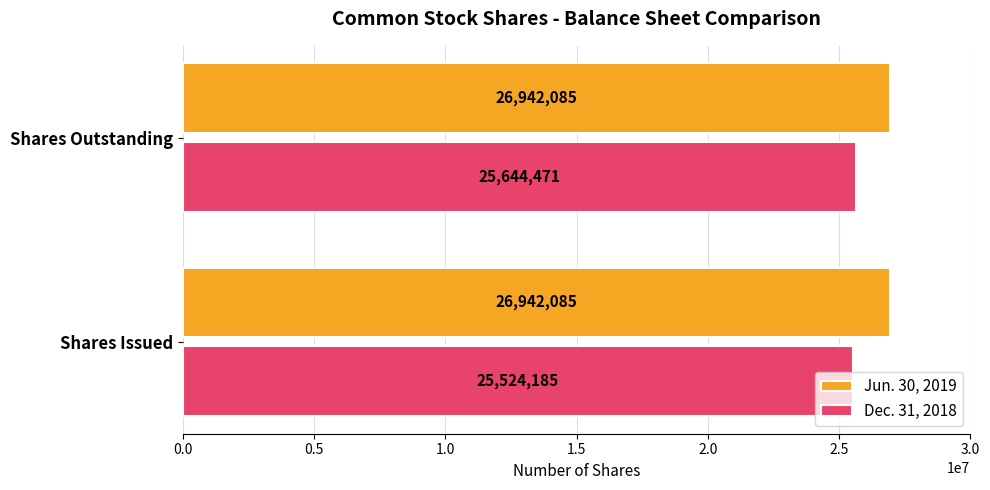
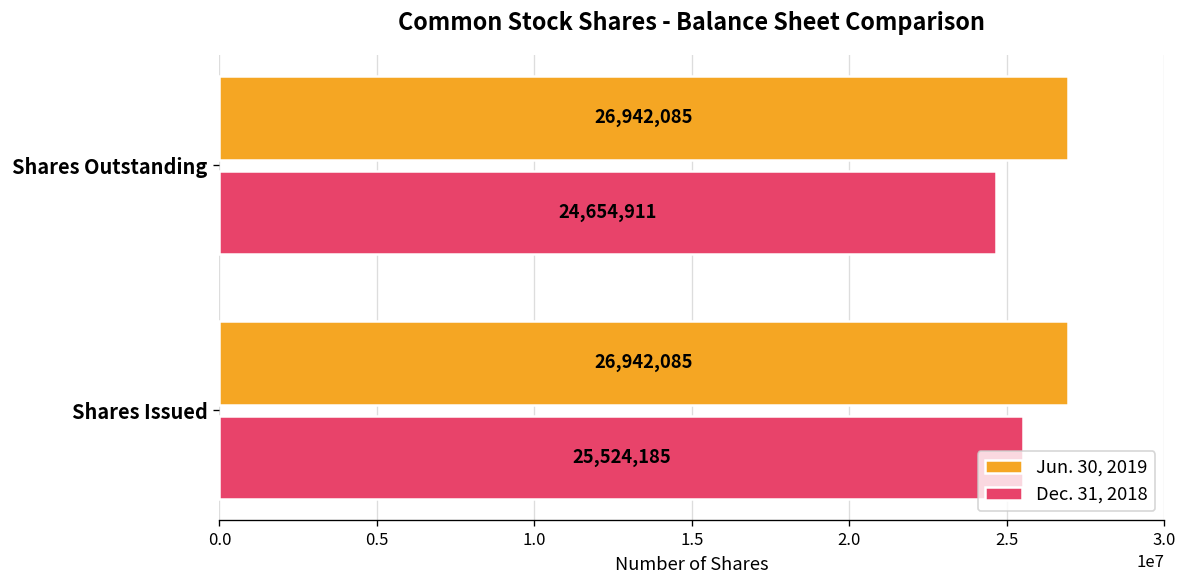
Dec. 31, 2018, Shares Outstanding: 25,644,471 -> 24,654,911
